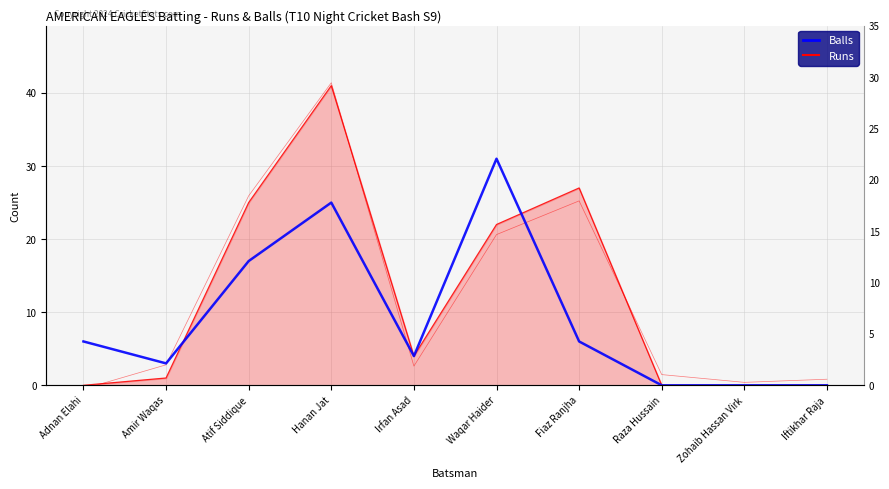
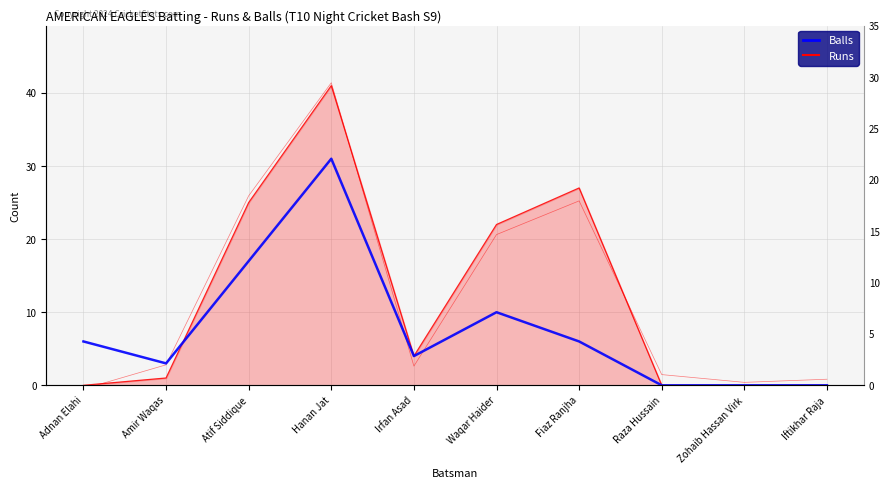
Balls, Hanan Jat: 25 -> 31
Balls, Waqar Haider: 31 -> 10
